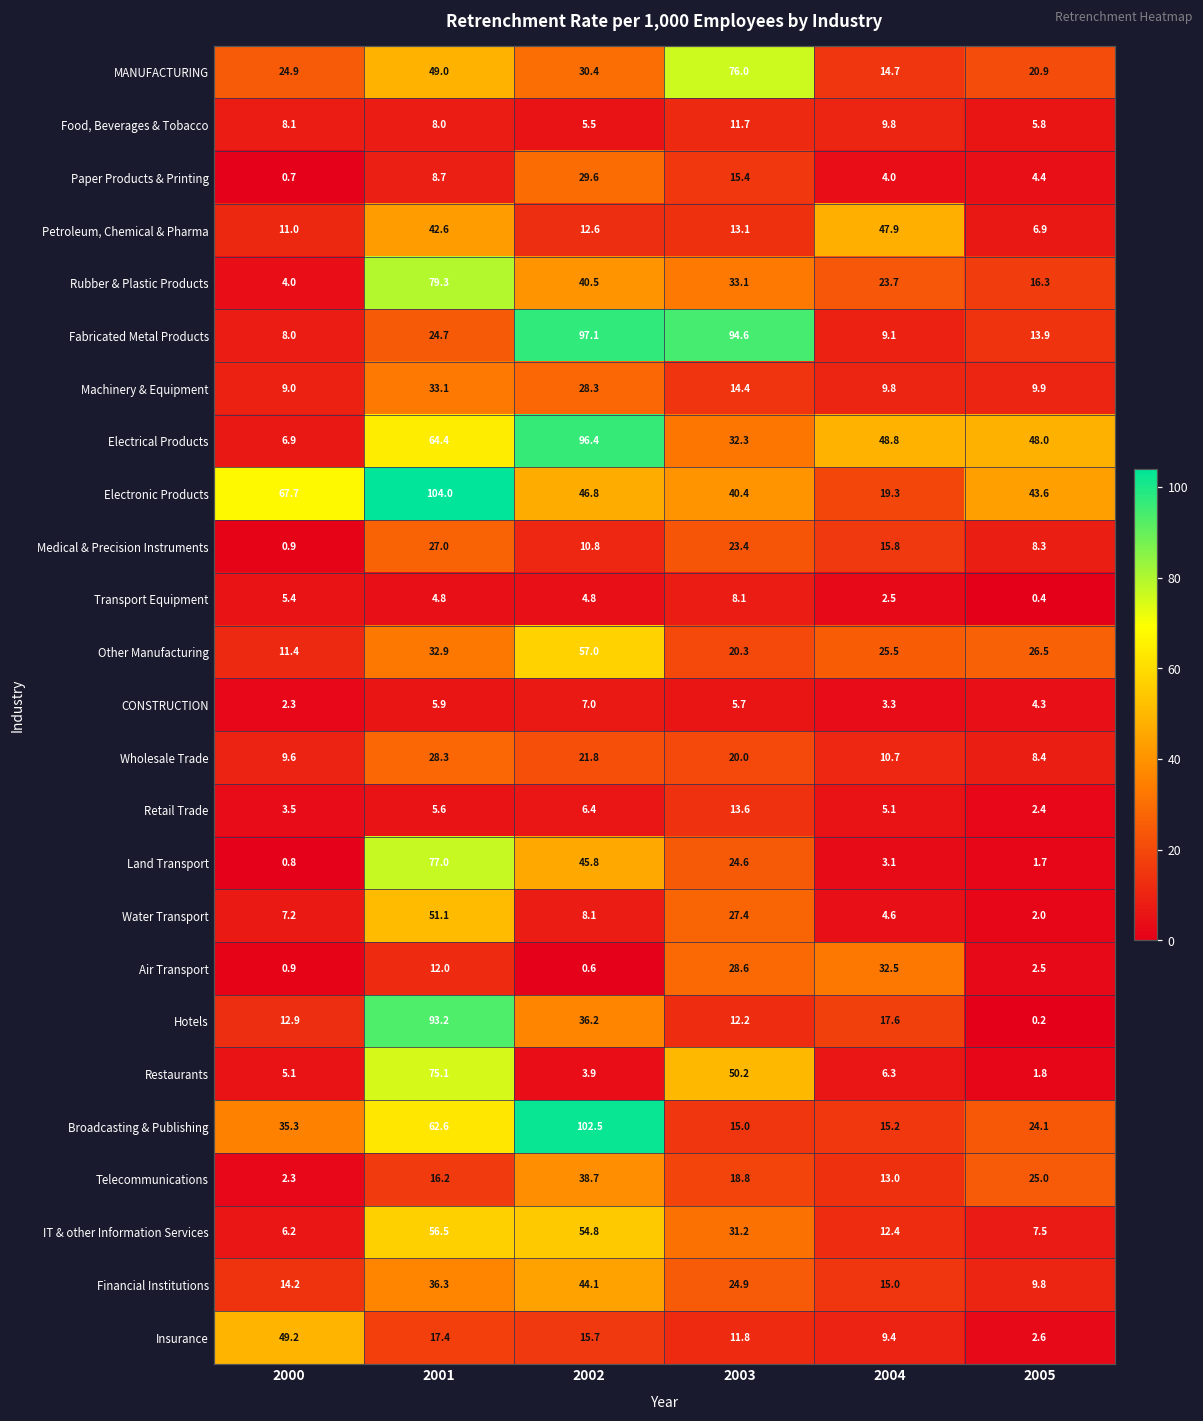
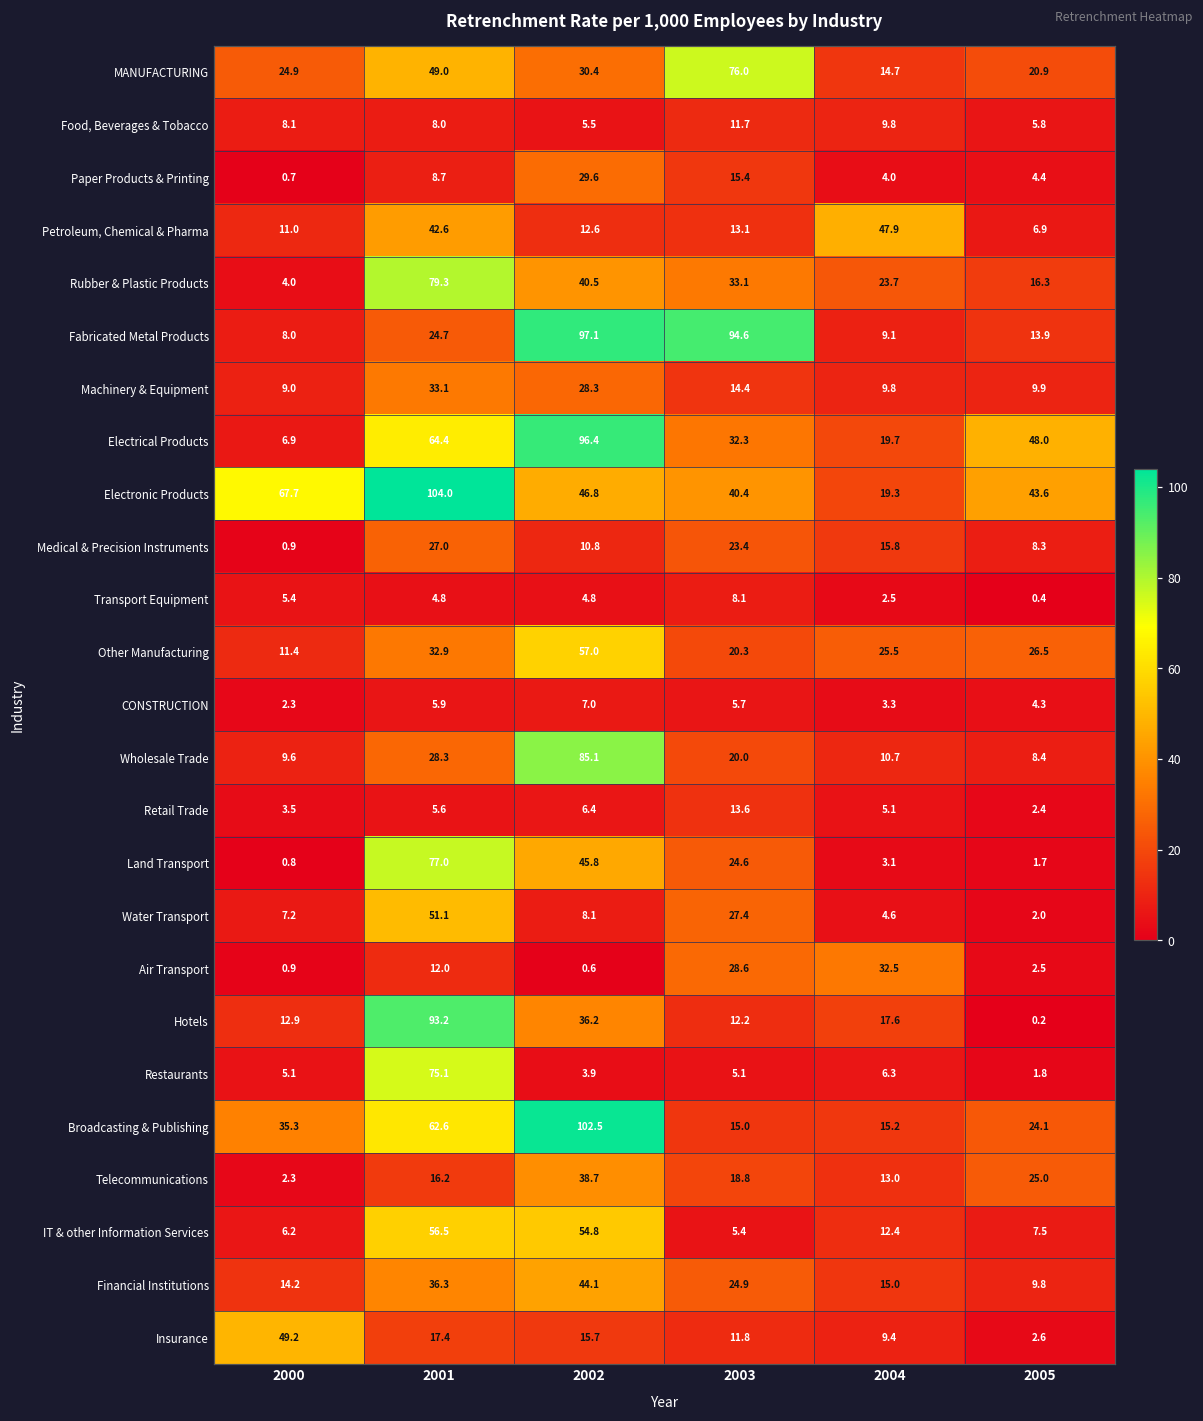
Electrical Products, 2004: 48.8 -> 19.7
Wholesale Trade, 2002: 21.8 -> 85.1
Restaurants, 2003: 50.2 -> 5.1
IT & other Information Services, 2003: 31.2 -> 5.4
